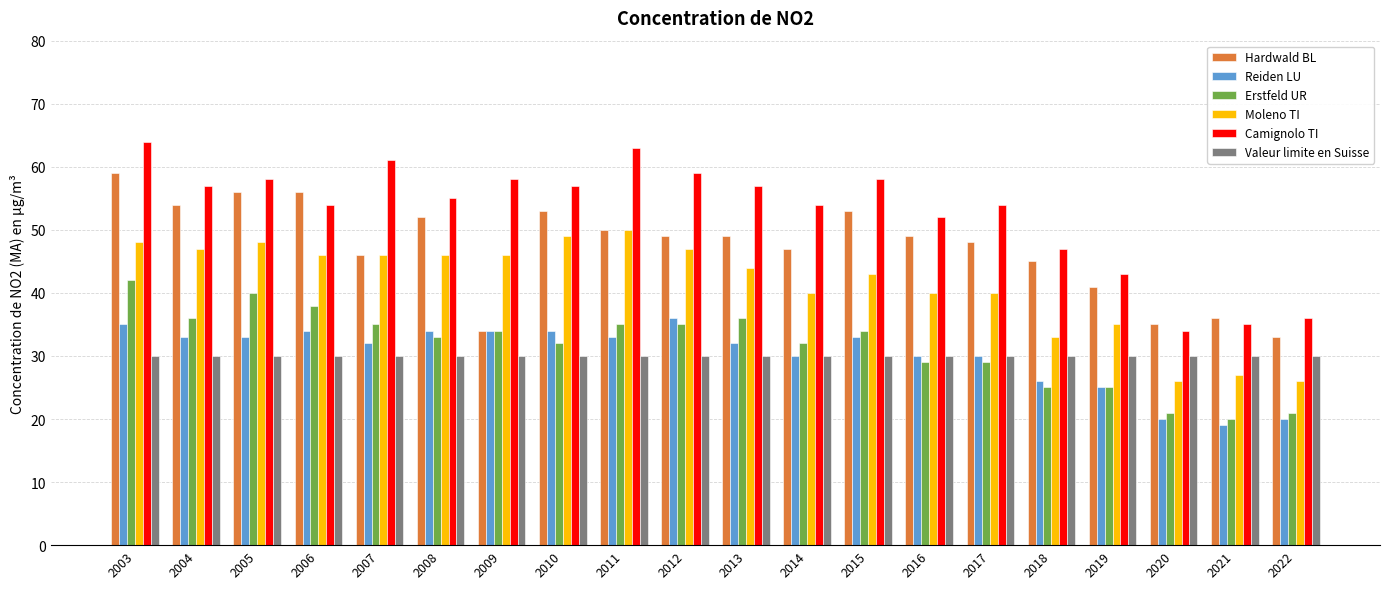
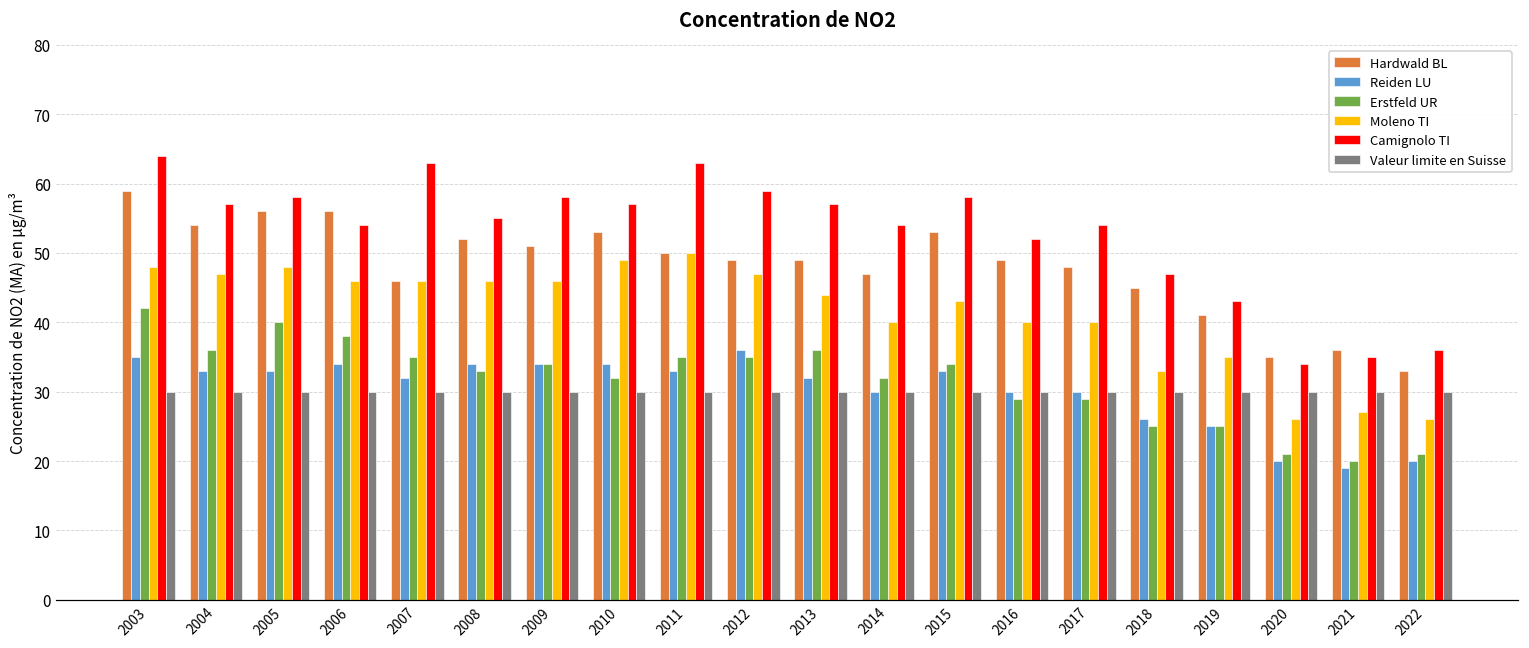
Camignolo TI, 2007: 61 -> 63
Hardwald BL, 2009: 34 -> 51
